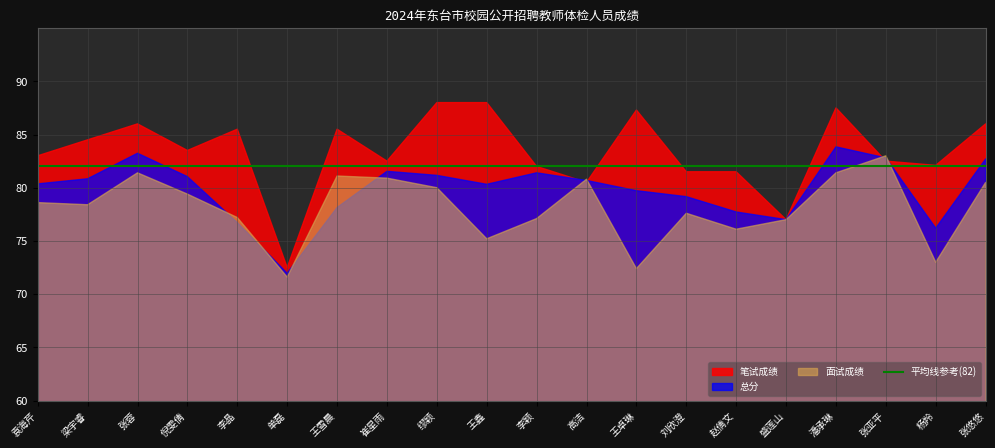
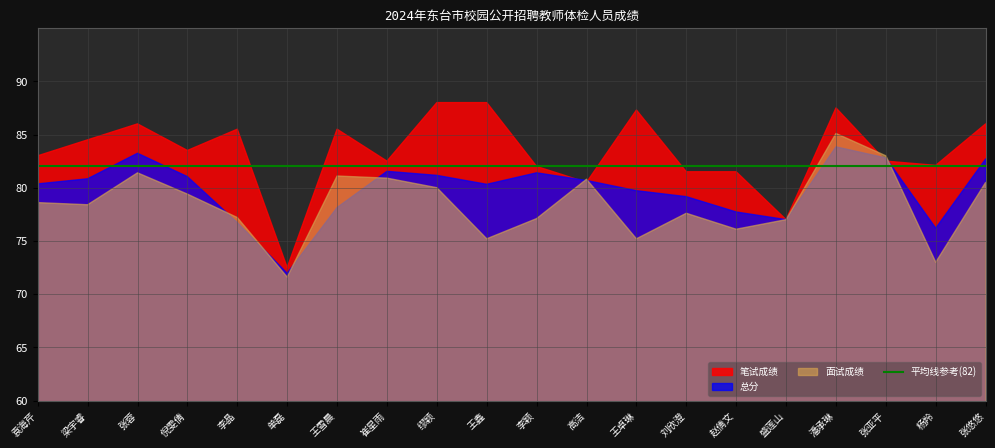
面试成绩, 王卓琳: 72.4 -> 75.2
面试成绩, 潘承琳: 81.4 -> 85.1
